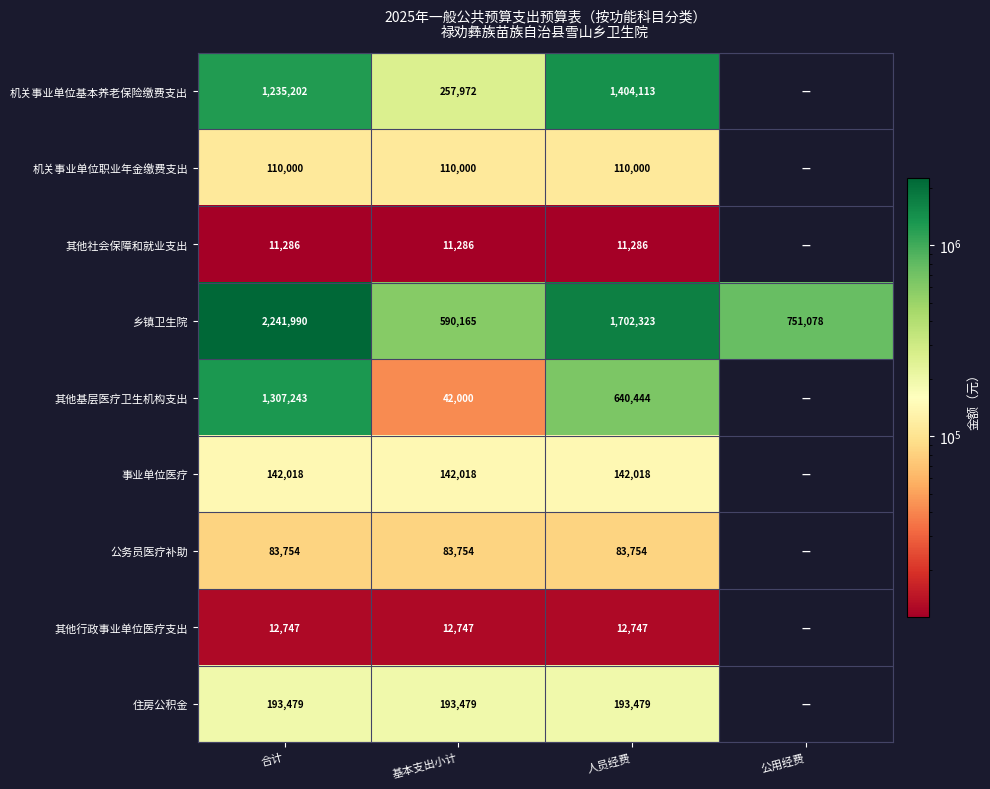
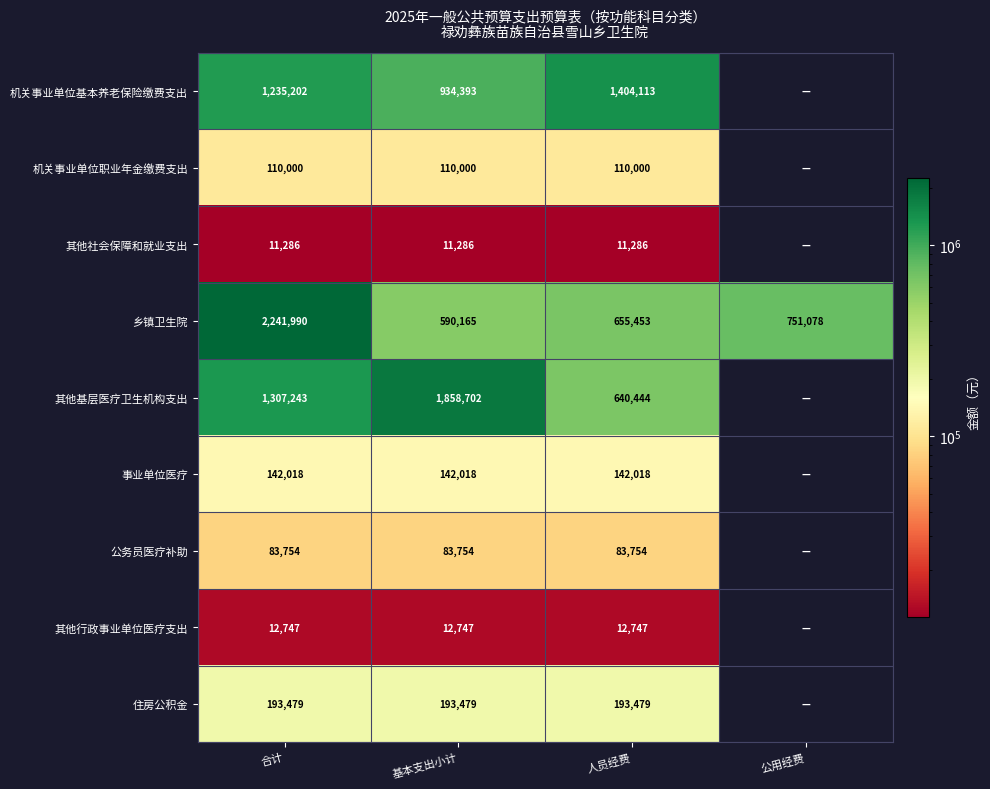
机关事业单位基本养老保险缴费支出, 基本支出小计: 257,972 -> 934,393
乡镇卫生院, 人员经费: 1,702,323 -> 655,453
其他基层医疗卫生机构支出, 基本支出小计: 42,000 -> 1,858,702
